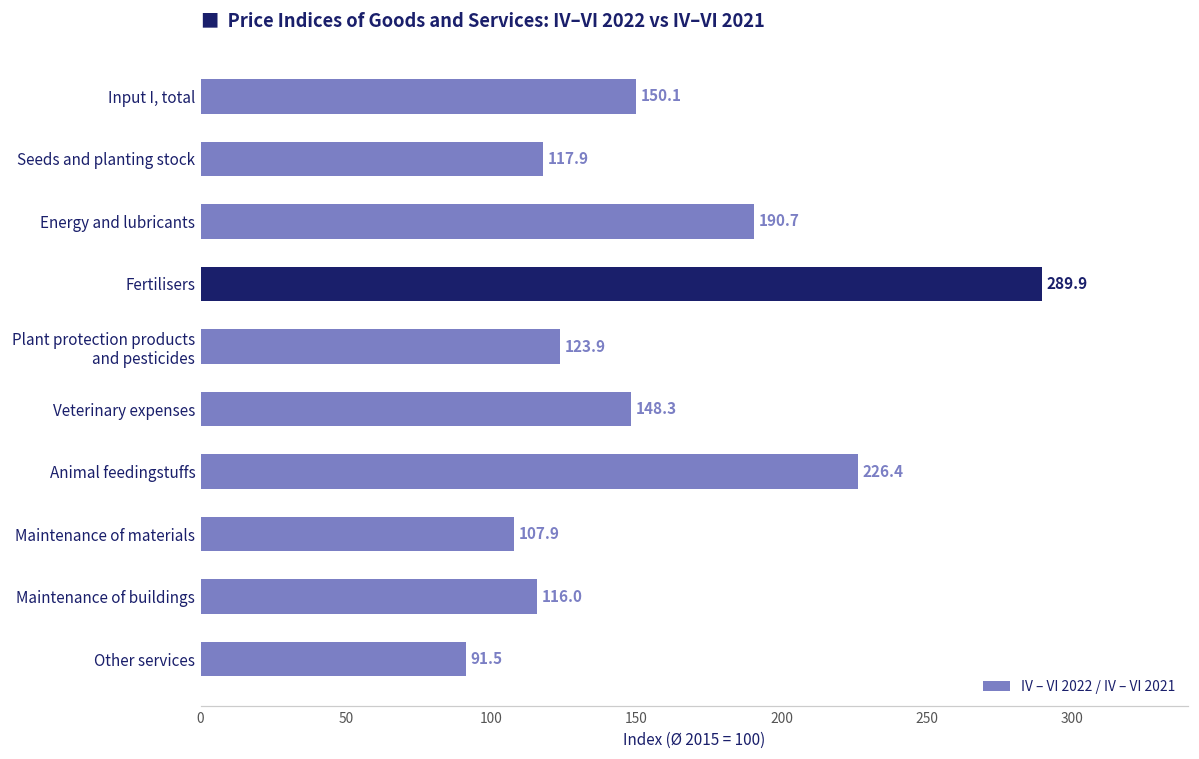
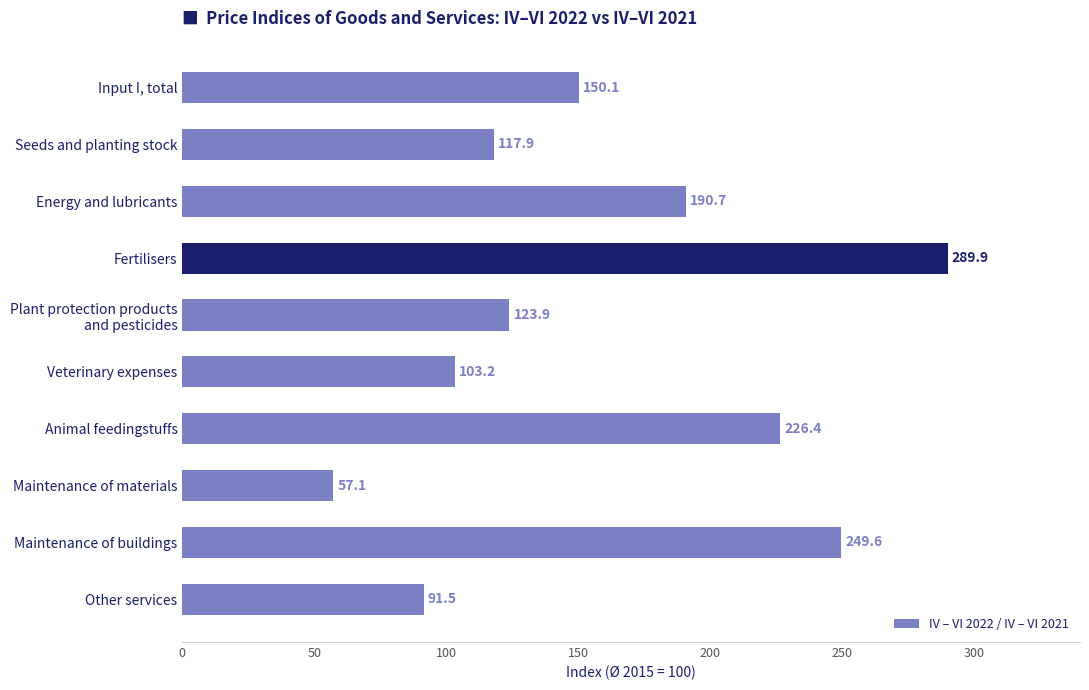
Veterinary expenses: 148.3 -> 103.2
Maintenance of materials: 107.9 -> 57.1
Maintenance of buildings: 116.0 -> 249.6
